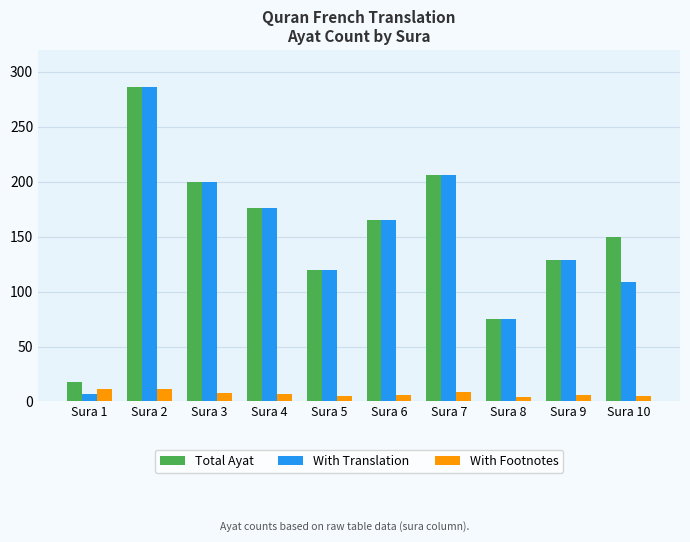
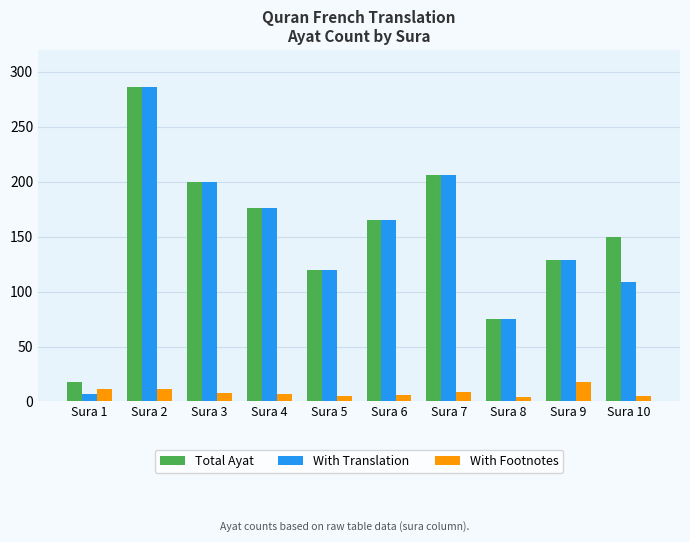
With Footnotes, Sura 9: 6 -> 18
